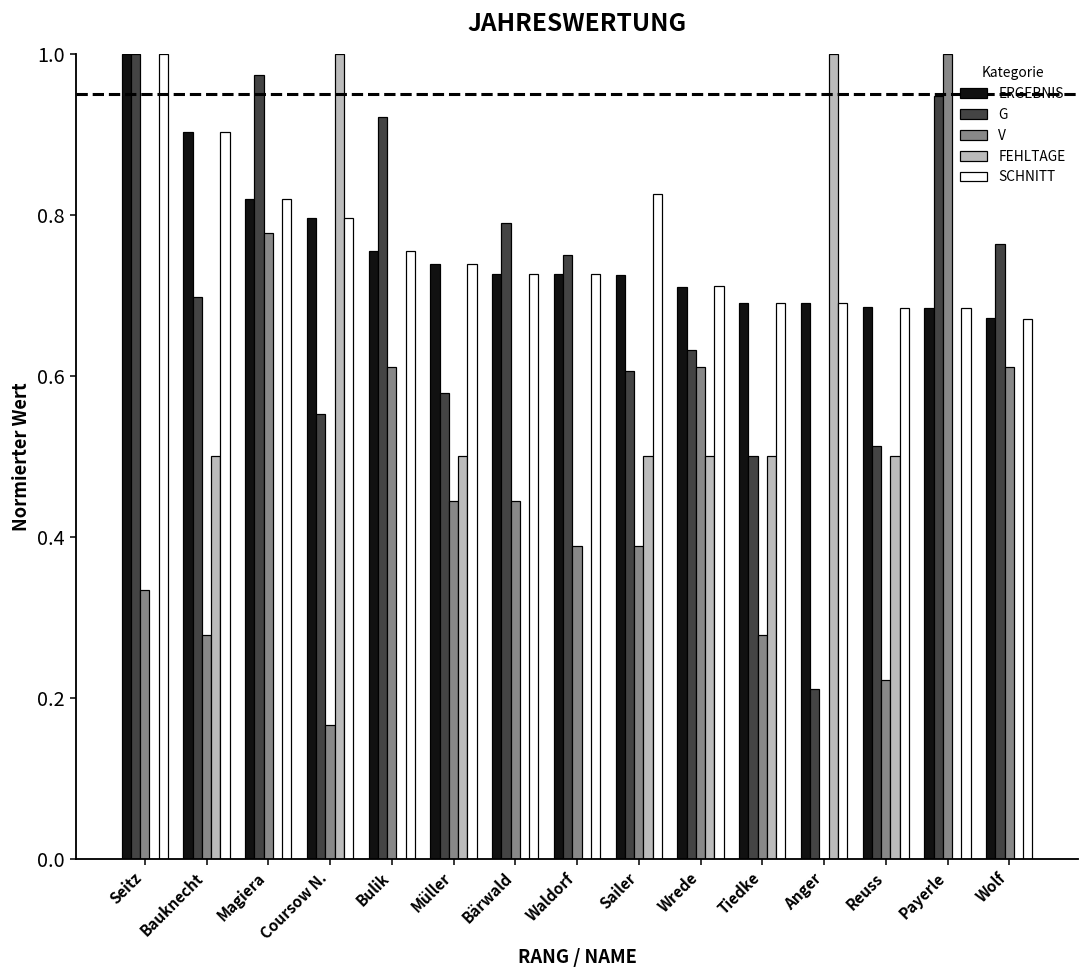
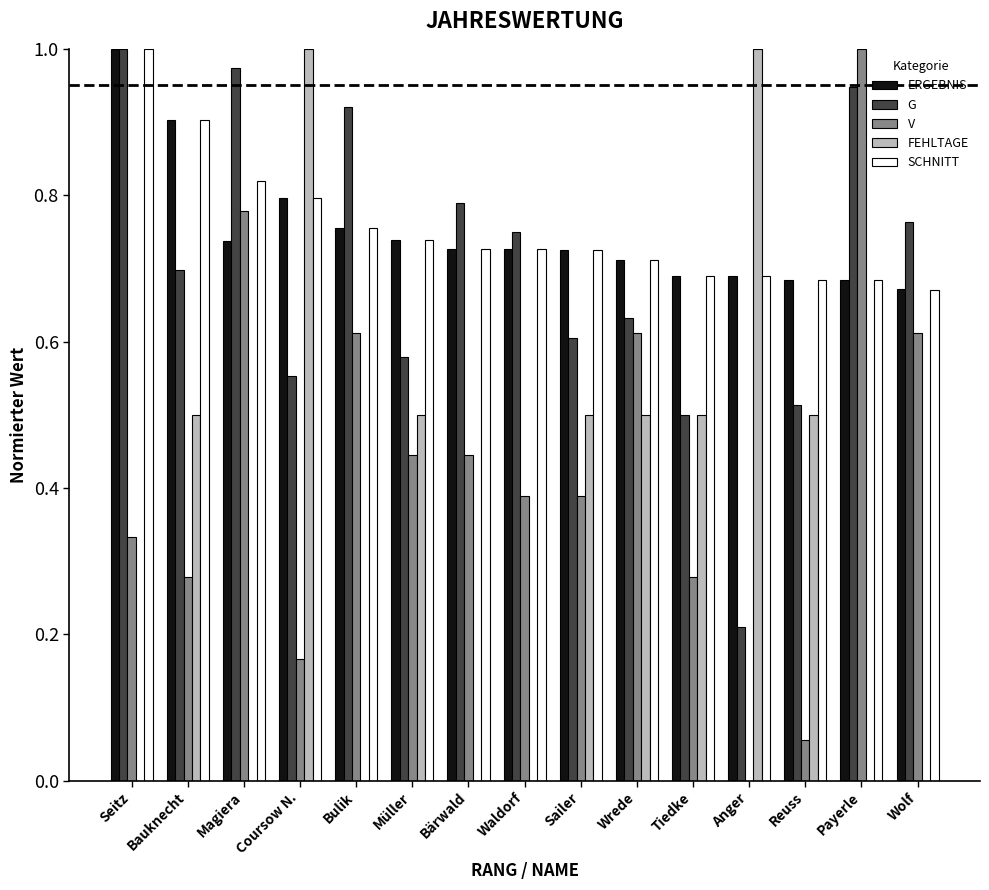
ERGEBNIS, Magiera: 0.82 -> 0.74
SCHNITT, Sailer: 0.83 -> 0.73
V, Reuss: 0.22 -> 0.06
